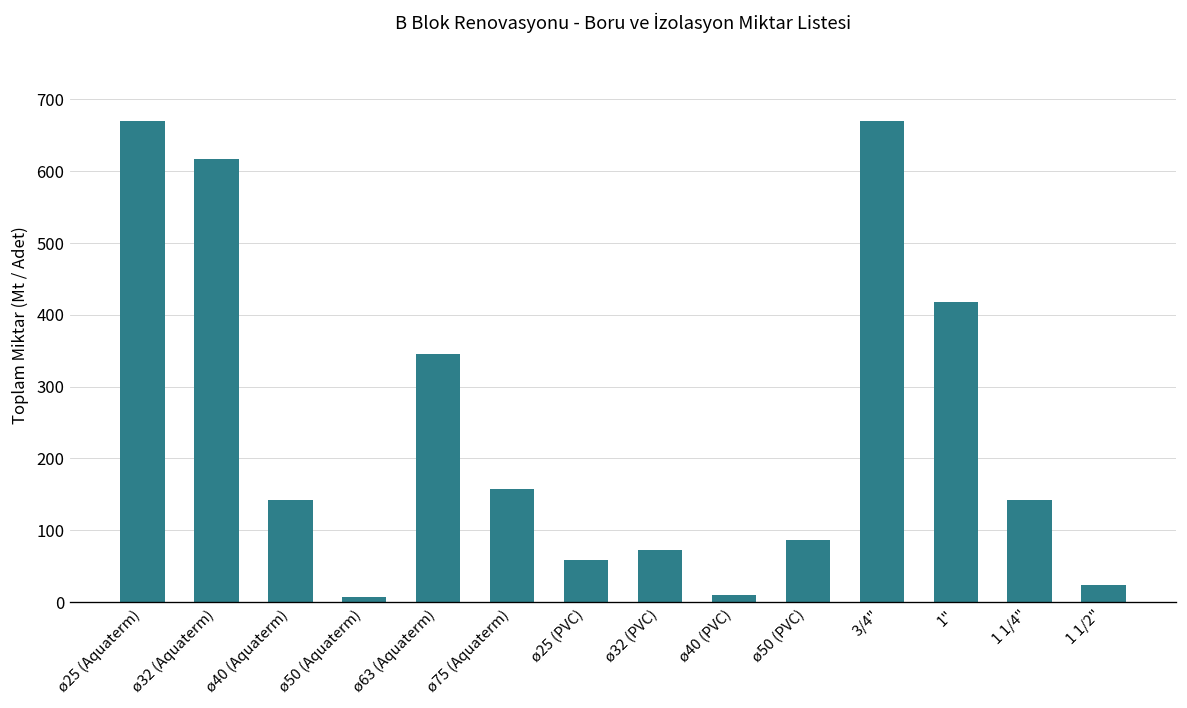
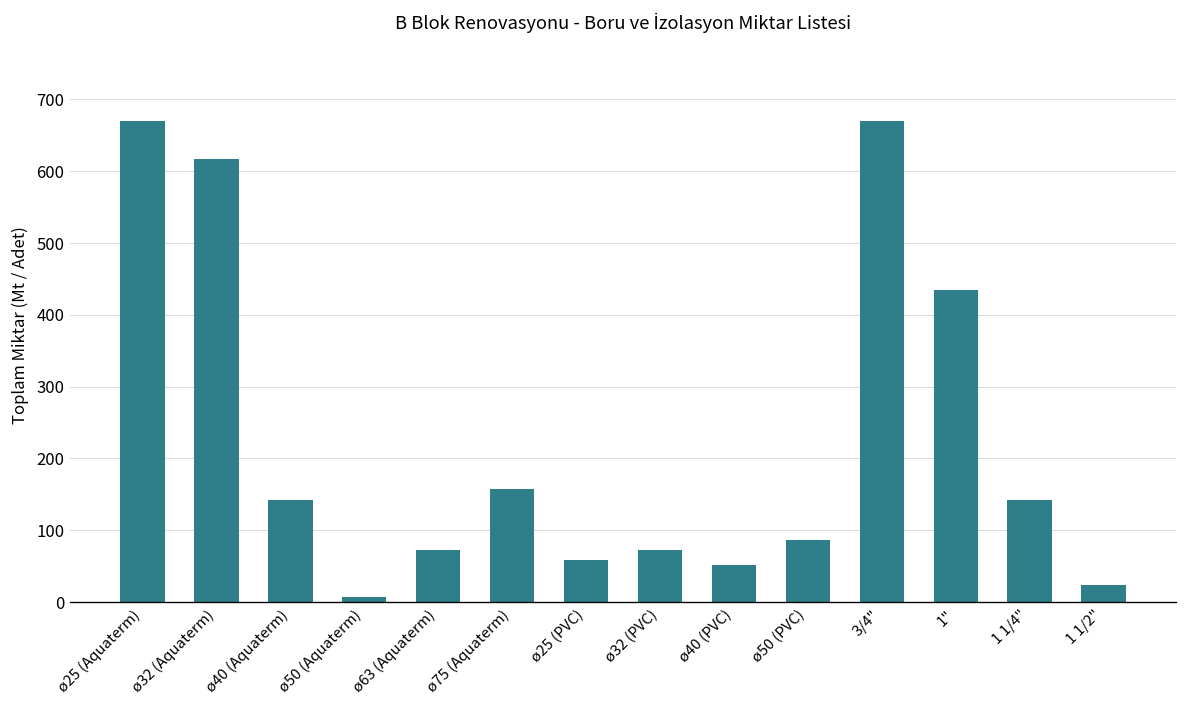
ø63 (Aquaterm): 350 -> 70
ø40 (PVC): 10 -> 50
1": 420 -> 440
